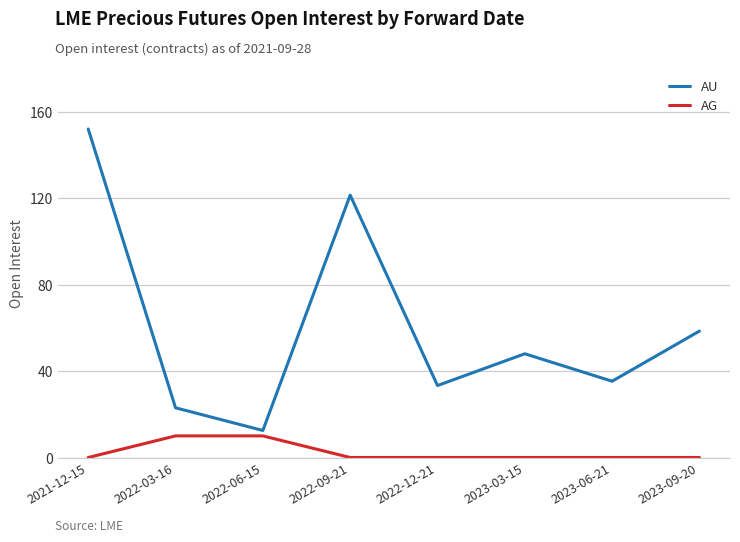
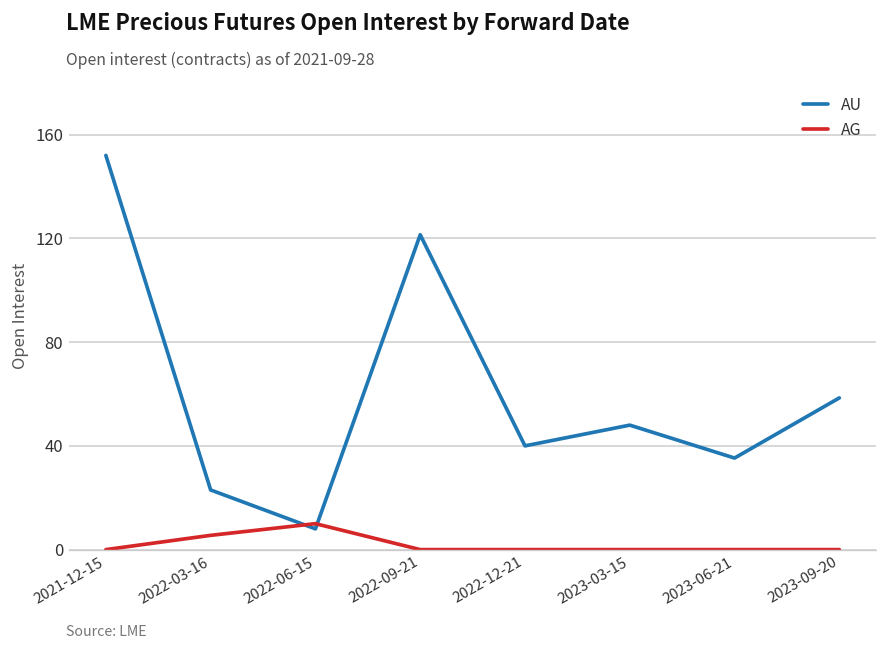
AG, 2022-03-16: 10 -> 6
AU, 2022-06-15: 13 -> 8
AU, 2022-12-21: 33 -> 40
